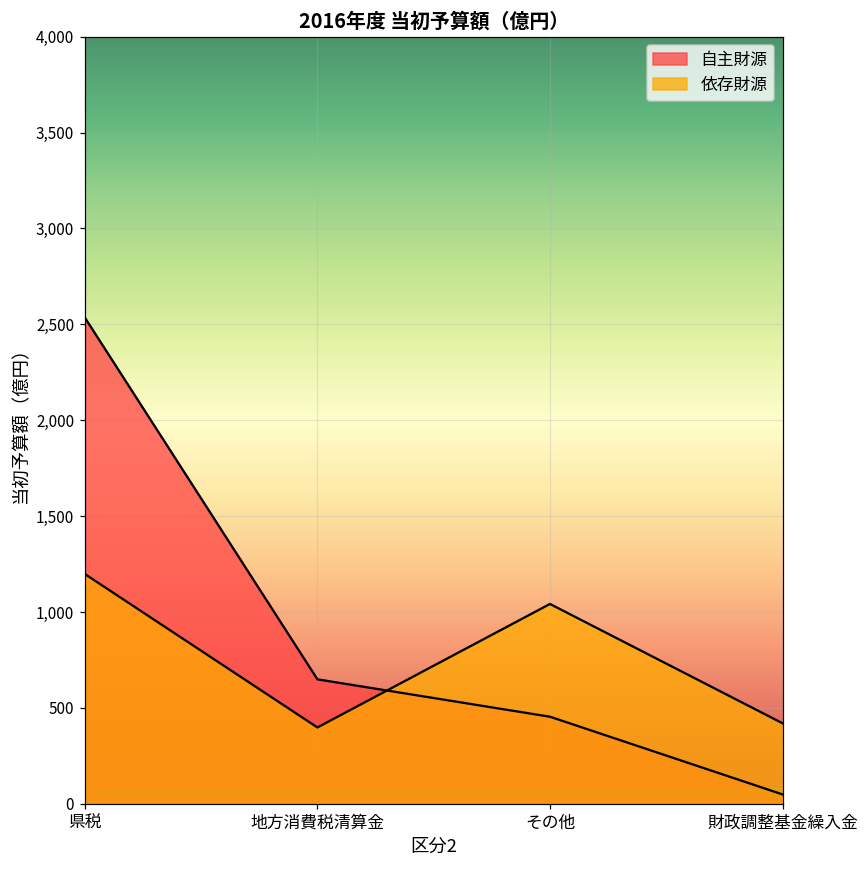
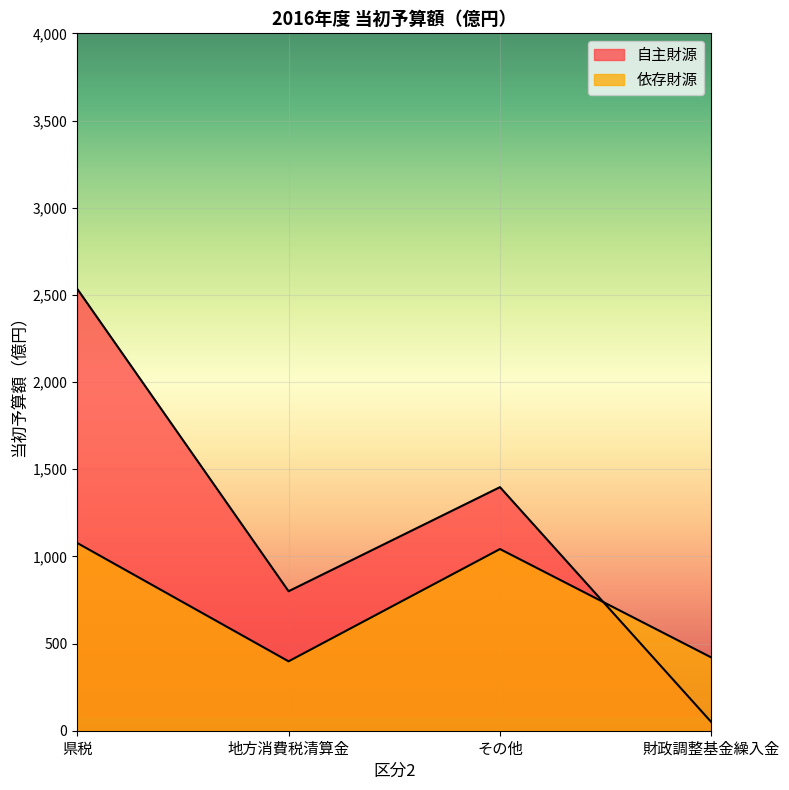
依存財源, 県税: 1,200 -> 1,080
自主財源, 地方消費税清算金: 650 -> 800
自主財源, その他: 450 -> 1,400
